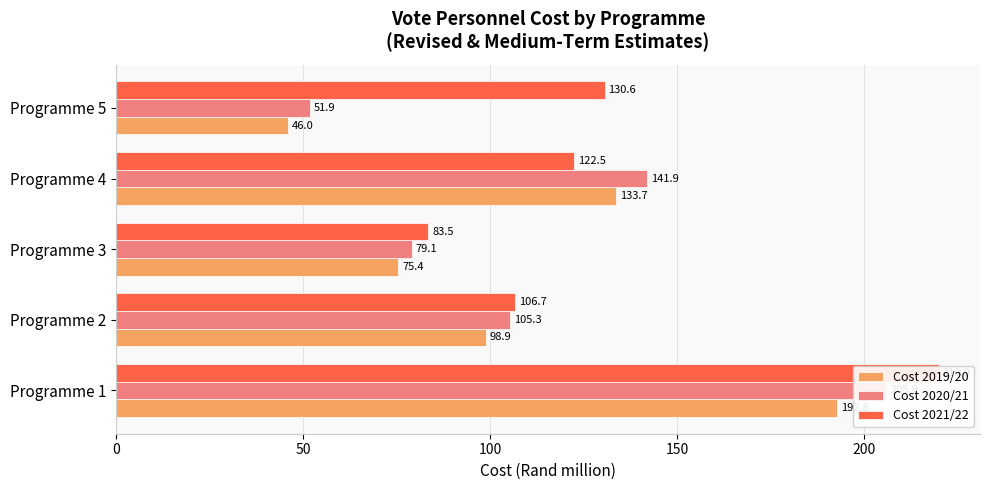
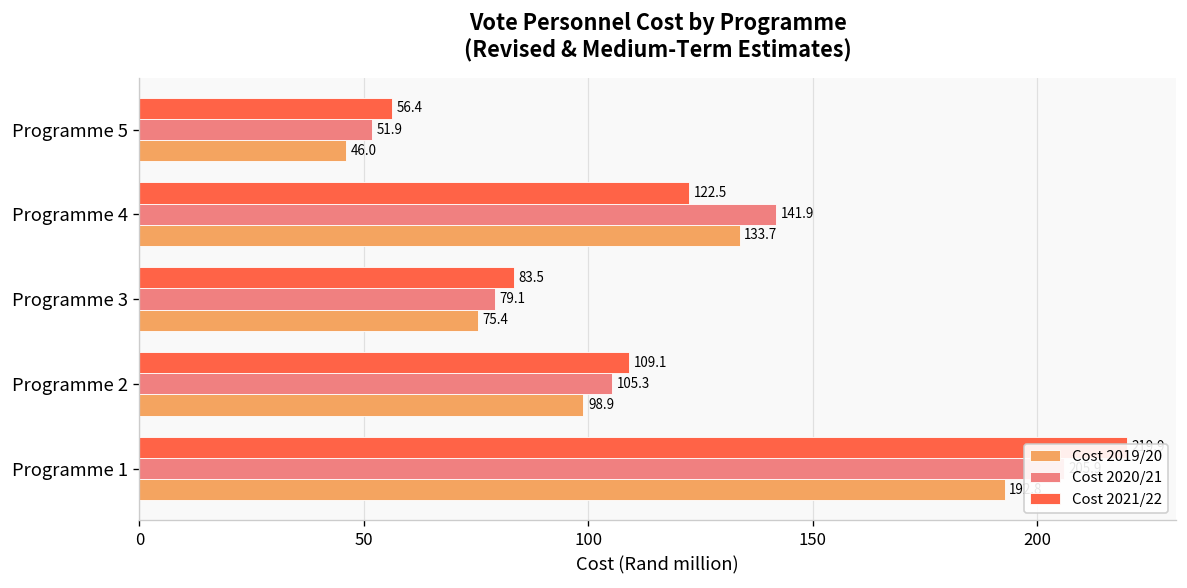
Cost 2021/22, Programme 5: 130.6 -> 56.4
Cost 2021/22, Programme 2: 106.7 -> 109.1
